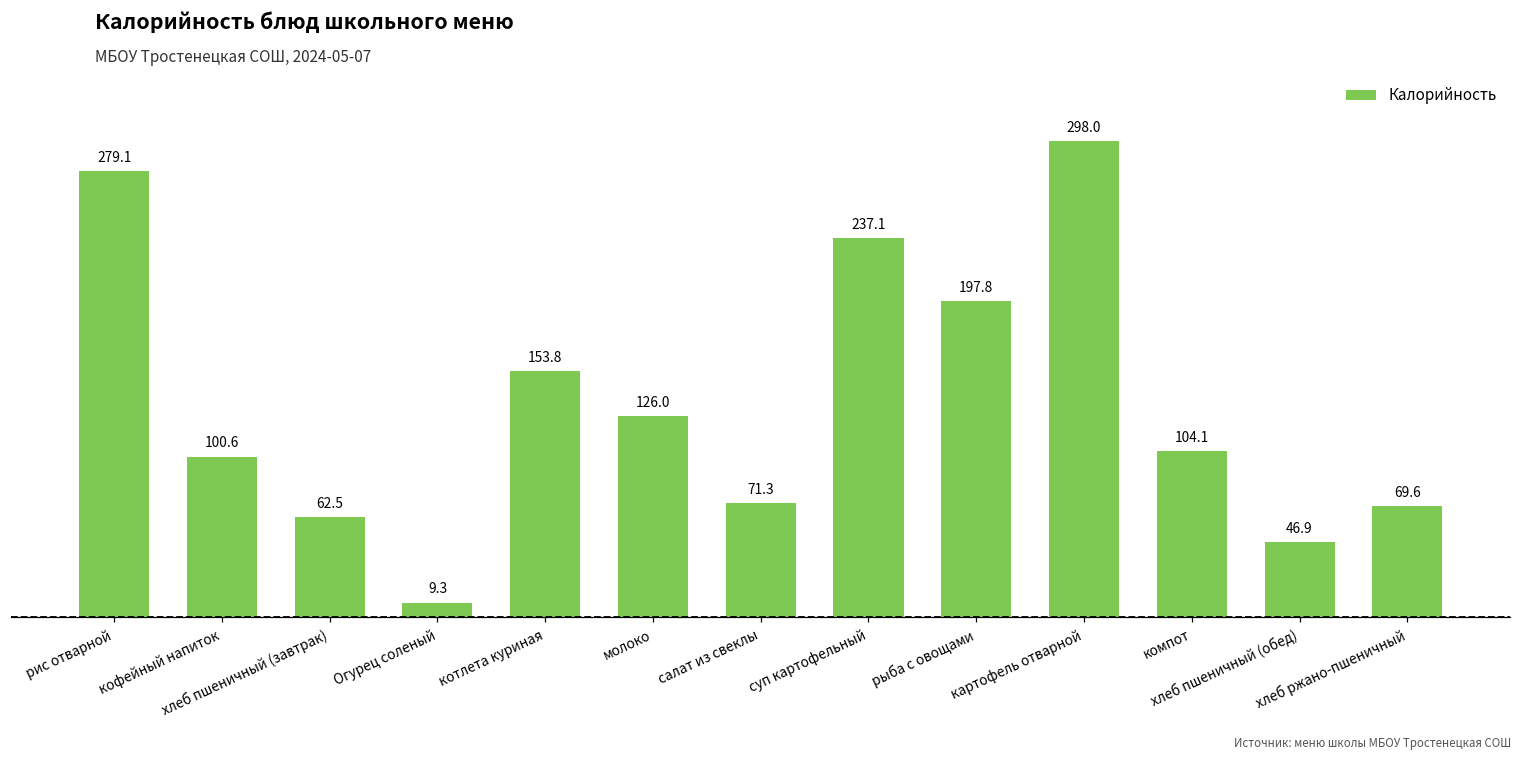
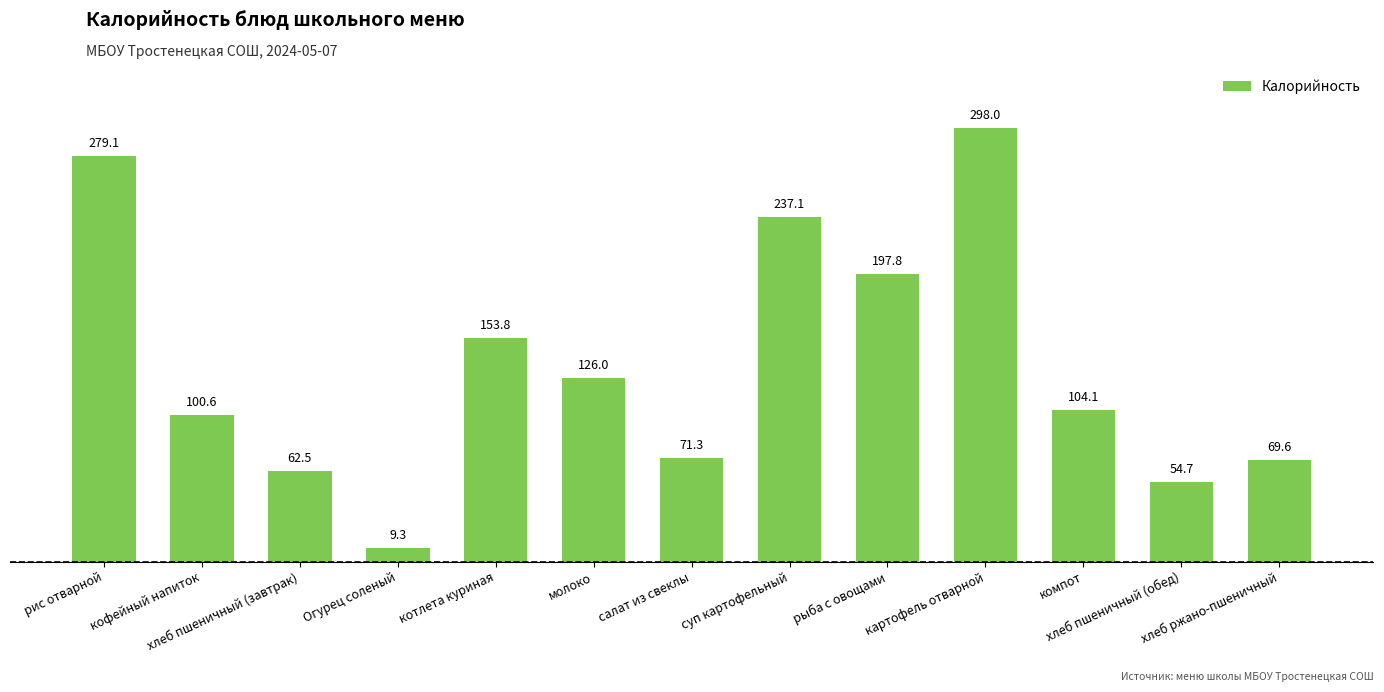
хлеб пшеничный (обед): 46.9 -> 54.7
